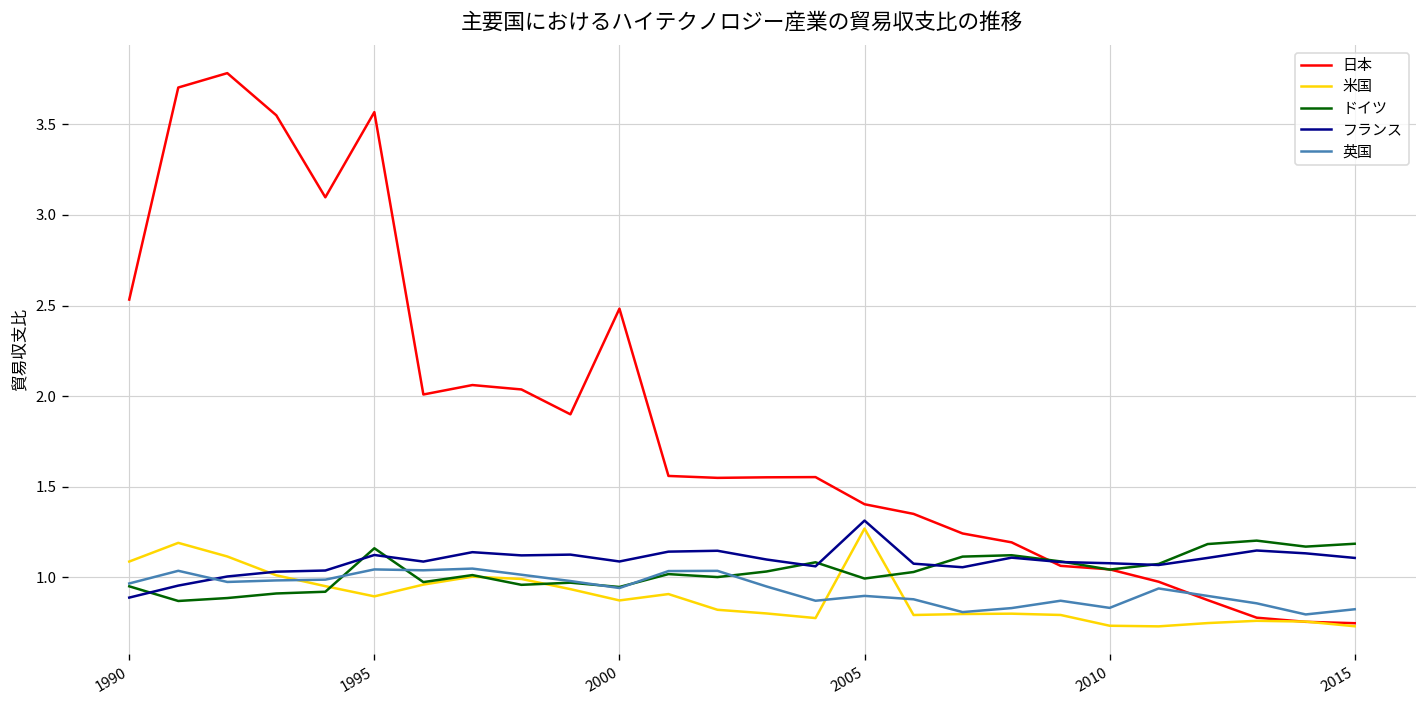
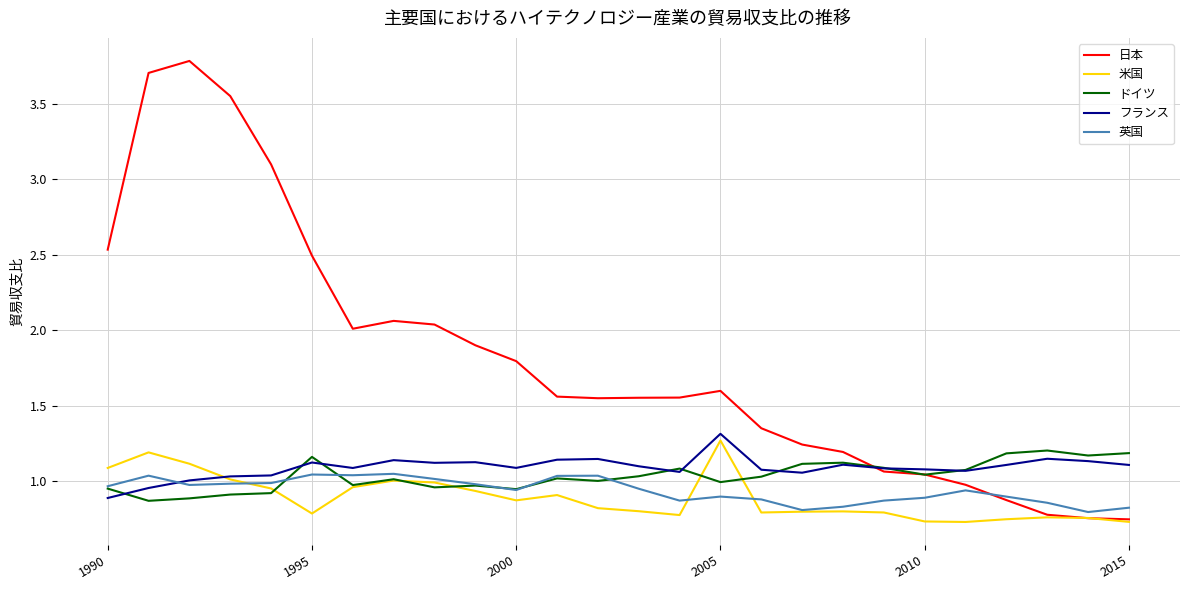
日本, 1995: 3.57 -> 2.49
米国, 1995: 0.90 -> 0.79
日本, 2000: 2.48 -> 1.80
日本, 2005: 1.40 -> 1.60
英国, 2010: 0.83 -> 0.89
